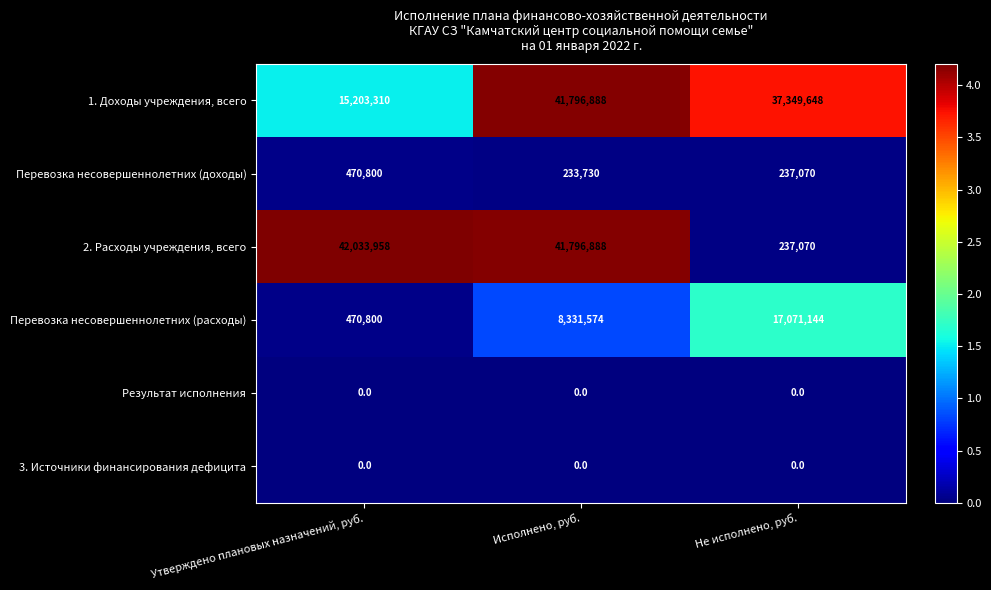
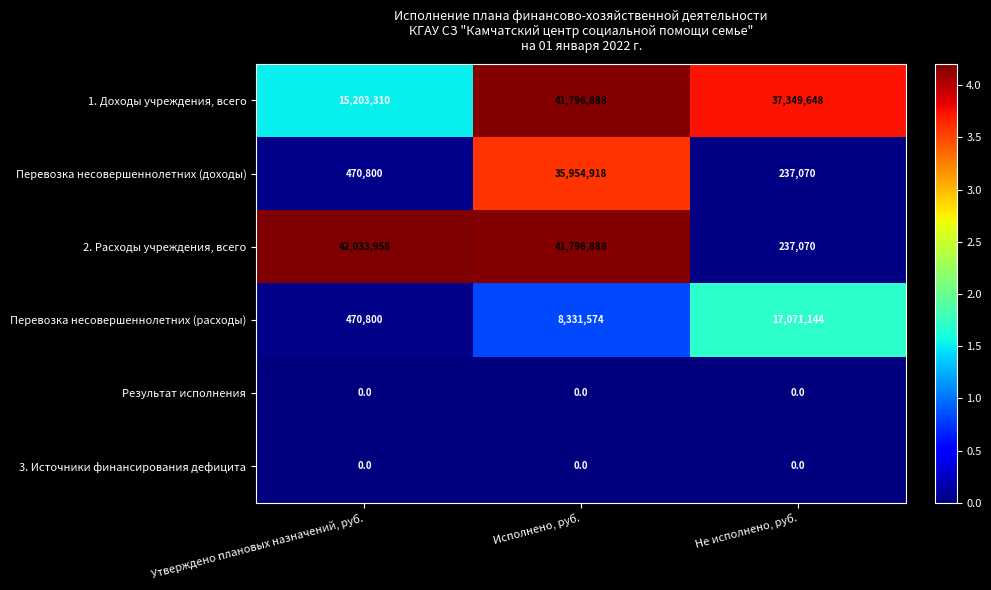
Перевозка несовершеннолетних (доходы), Исполнено, руб.: 233,730 -> 35,954,918
